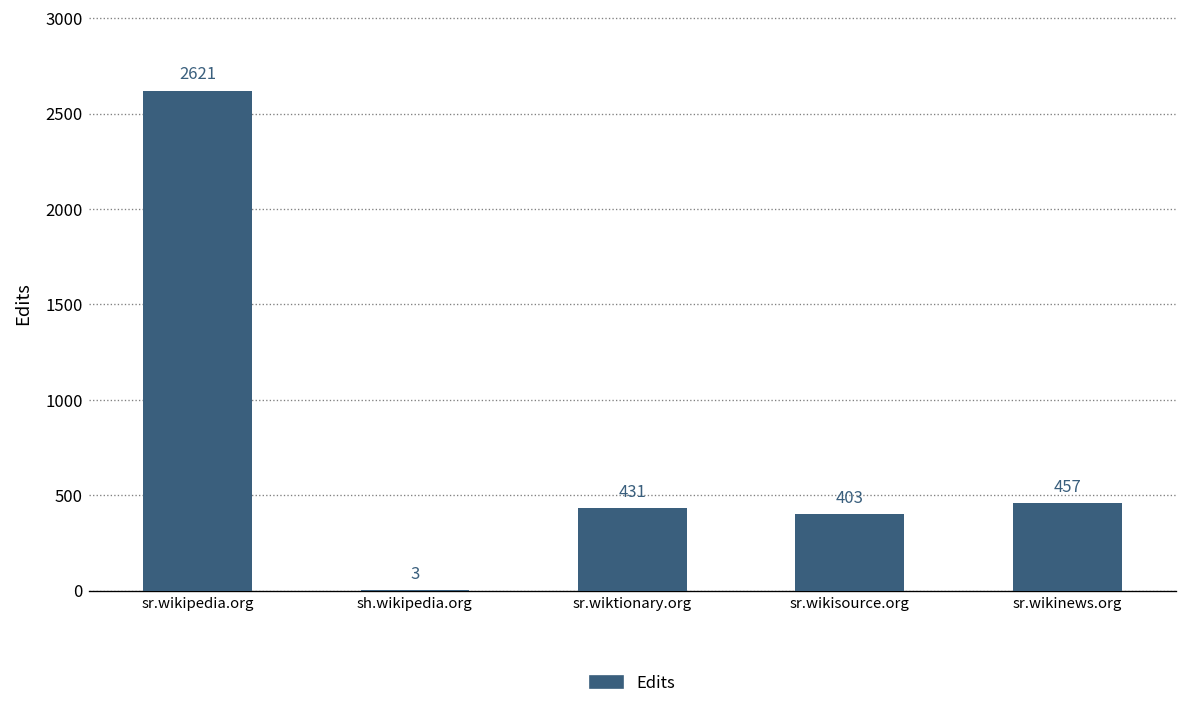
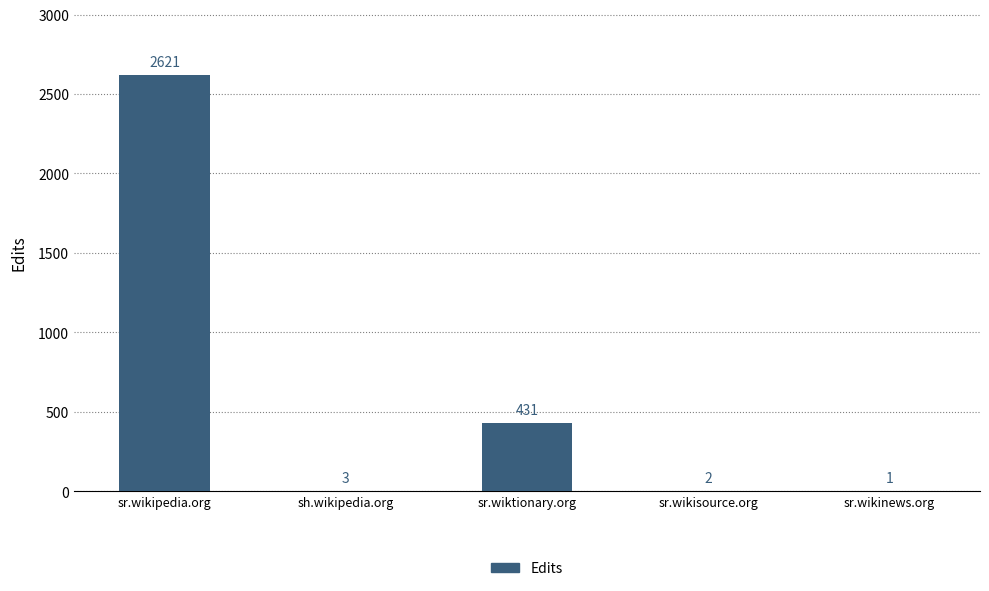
sr.wikisource.org: 403 -> 2
sr.wikinews.org: 457 -> 1
